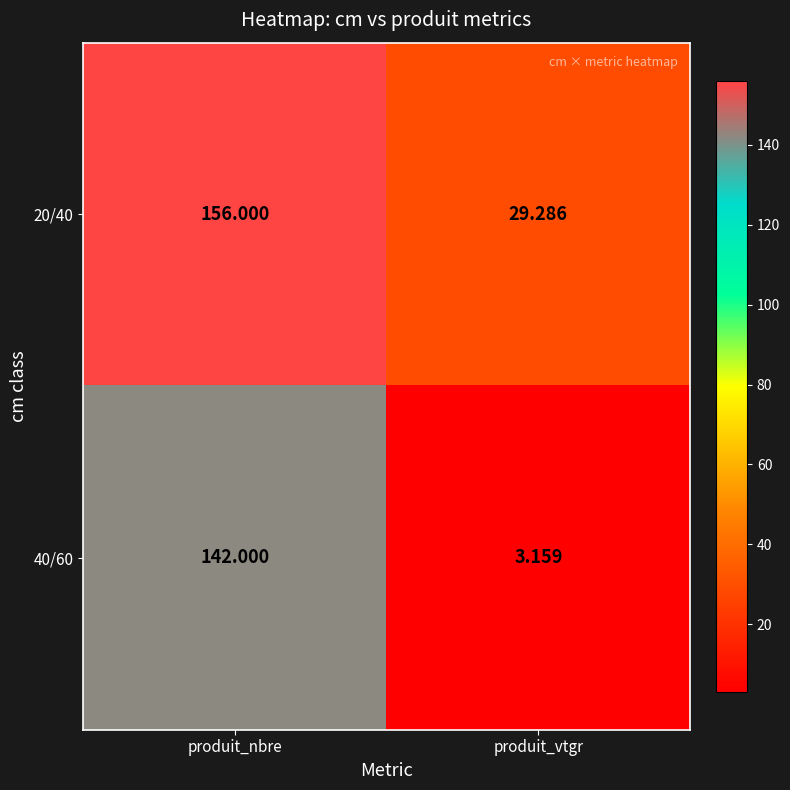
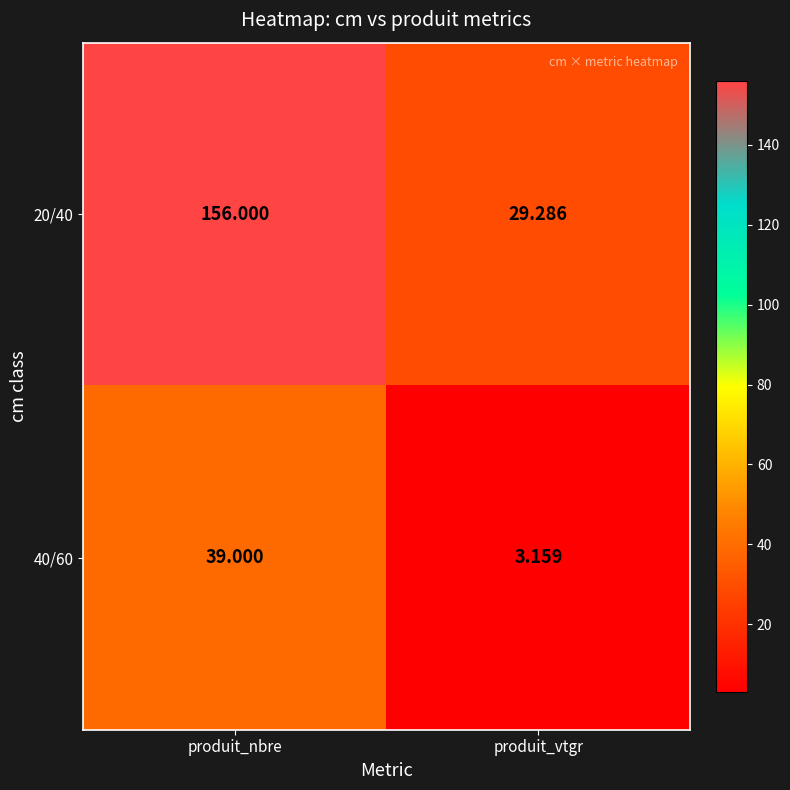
40/60, produit_nbre: 142.000 -> 39.000
